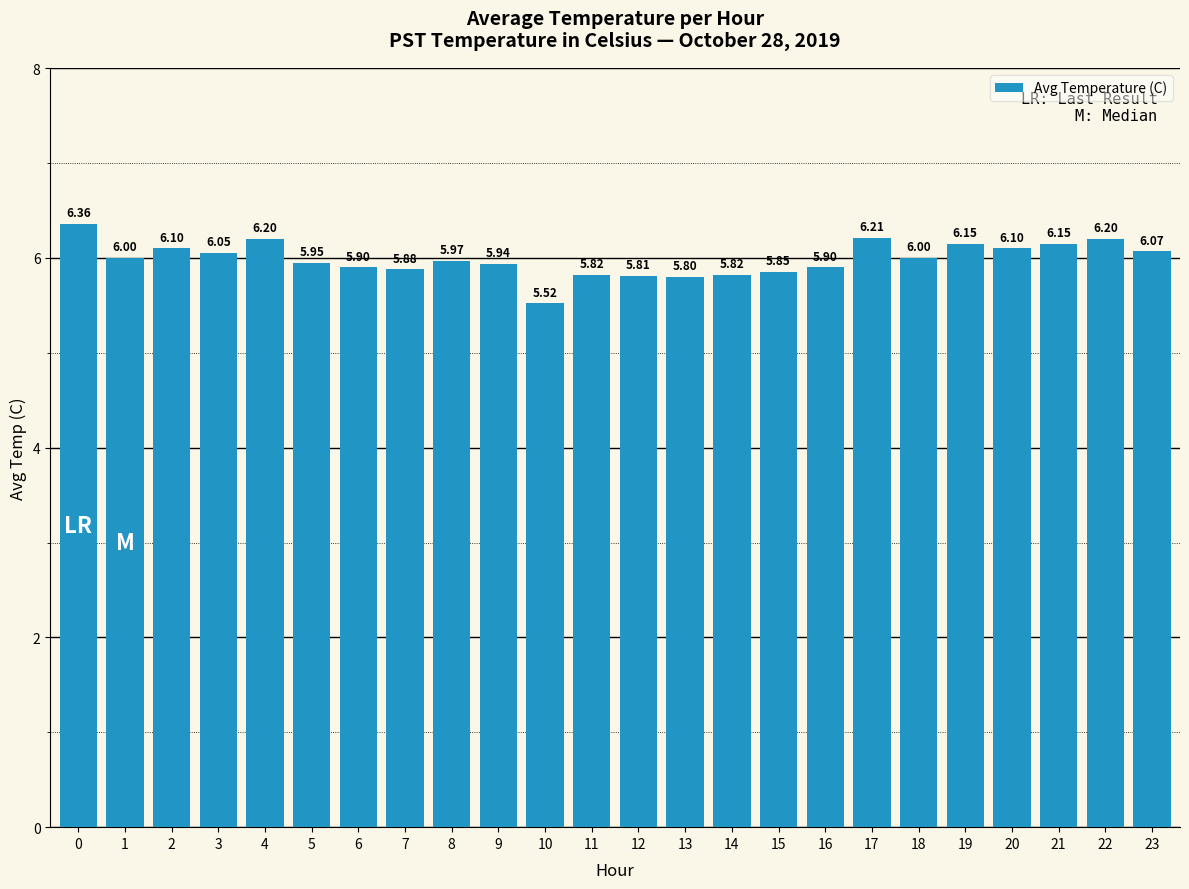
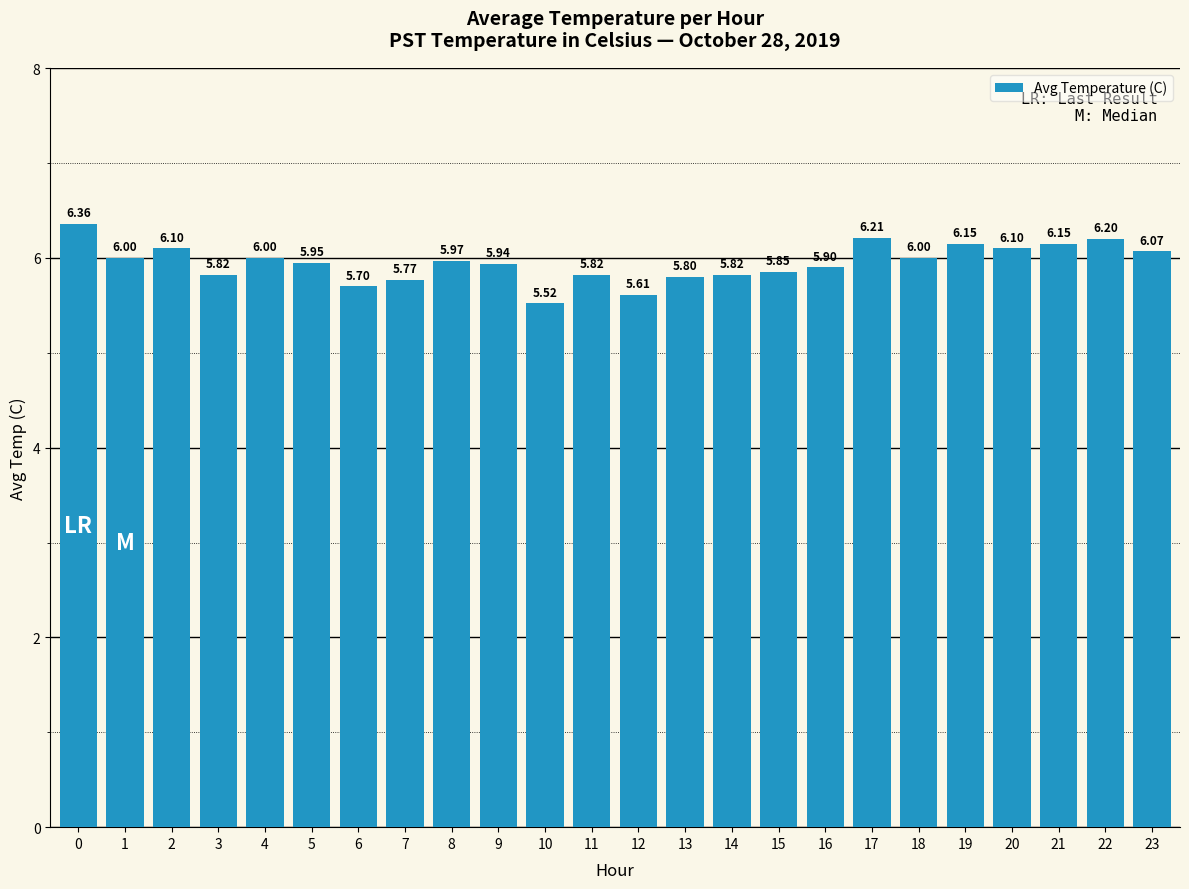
3: 6.05 -> 5.82
4: 6.20 -> 6.00
6: 5.90 -> 5.70
7: 5.88 -> 5.77
12: 5.81 -> 5.61
